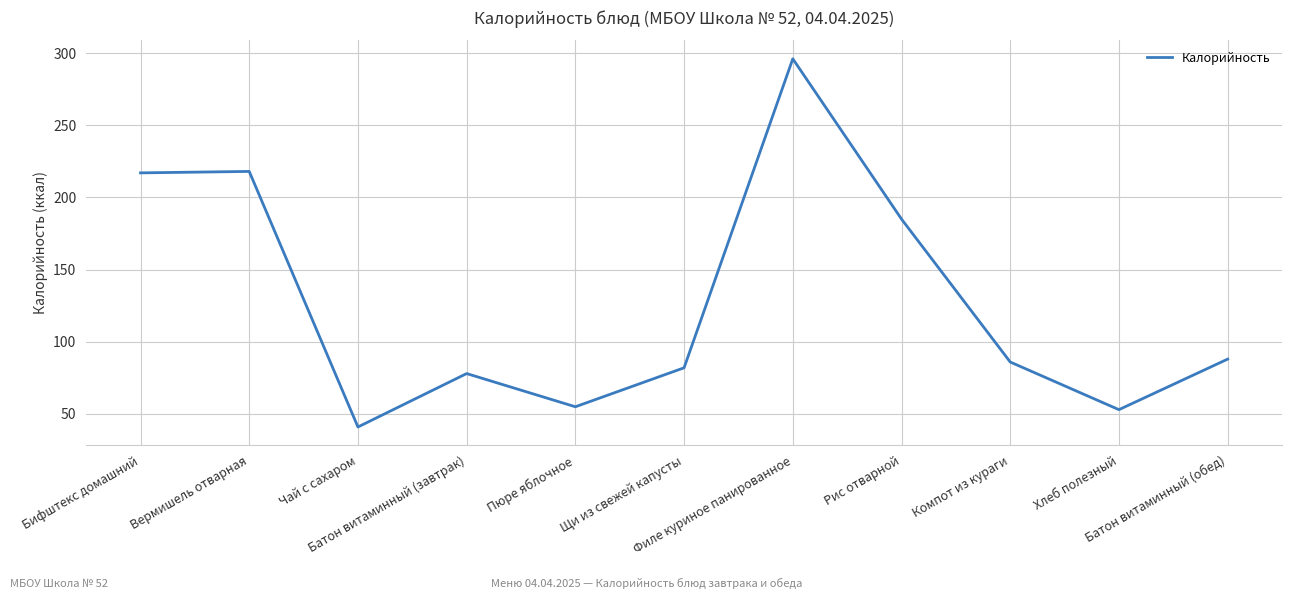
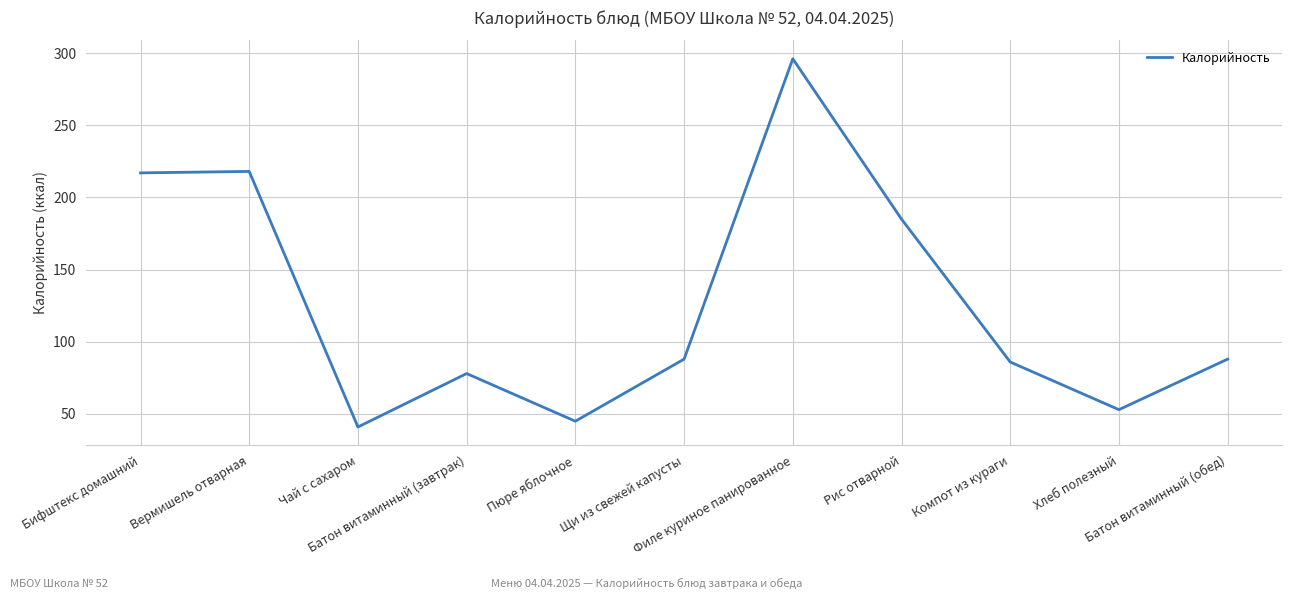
Пюре яблочное: 55 -> 45
Щи из свежей капусты: 82 -> 88
